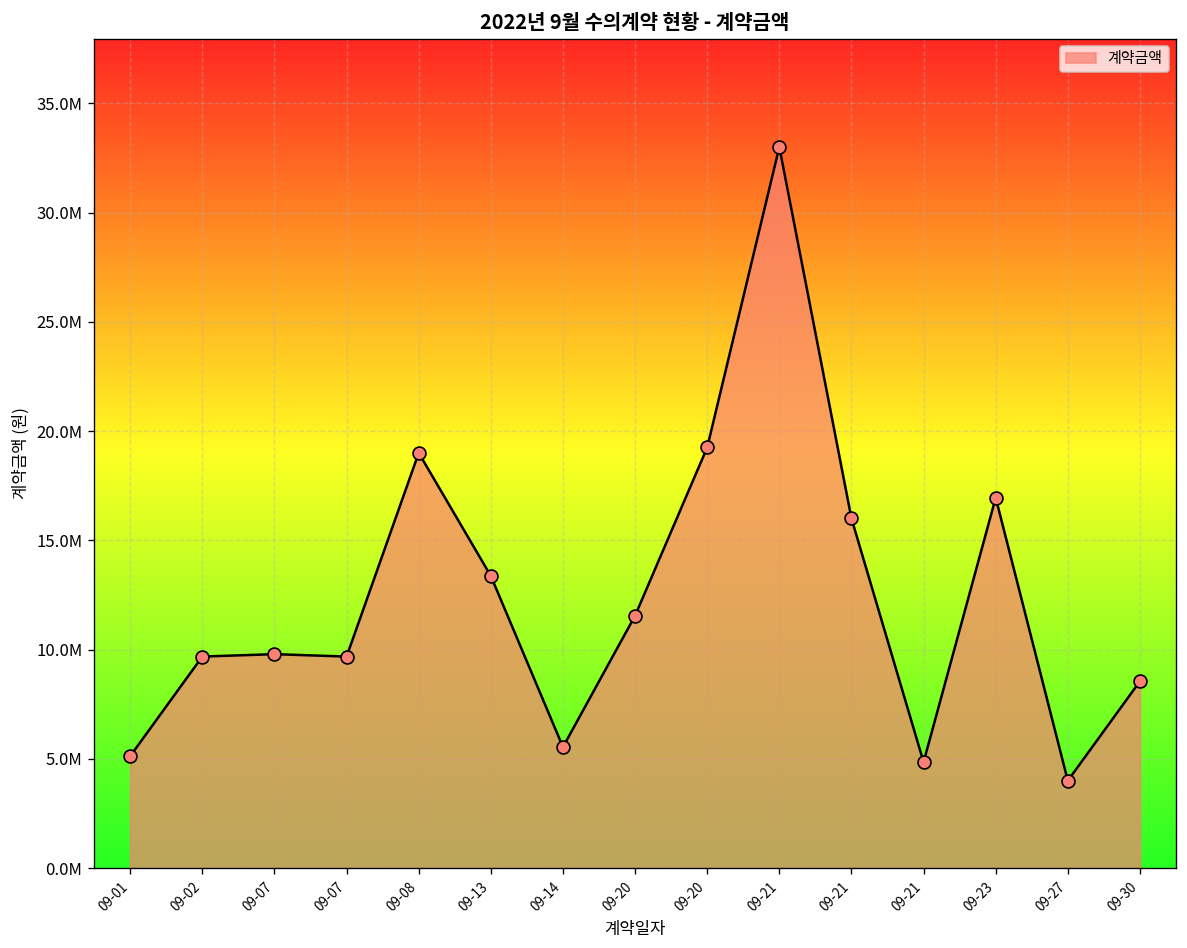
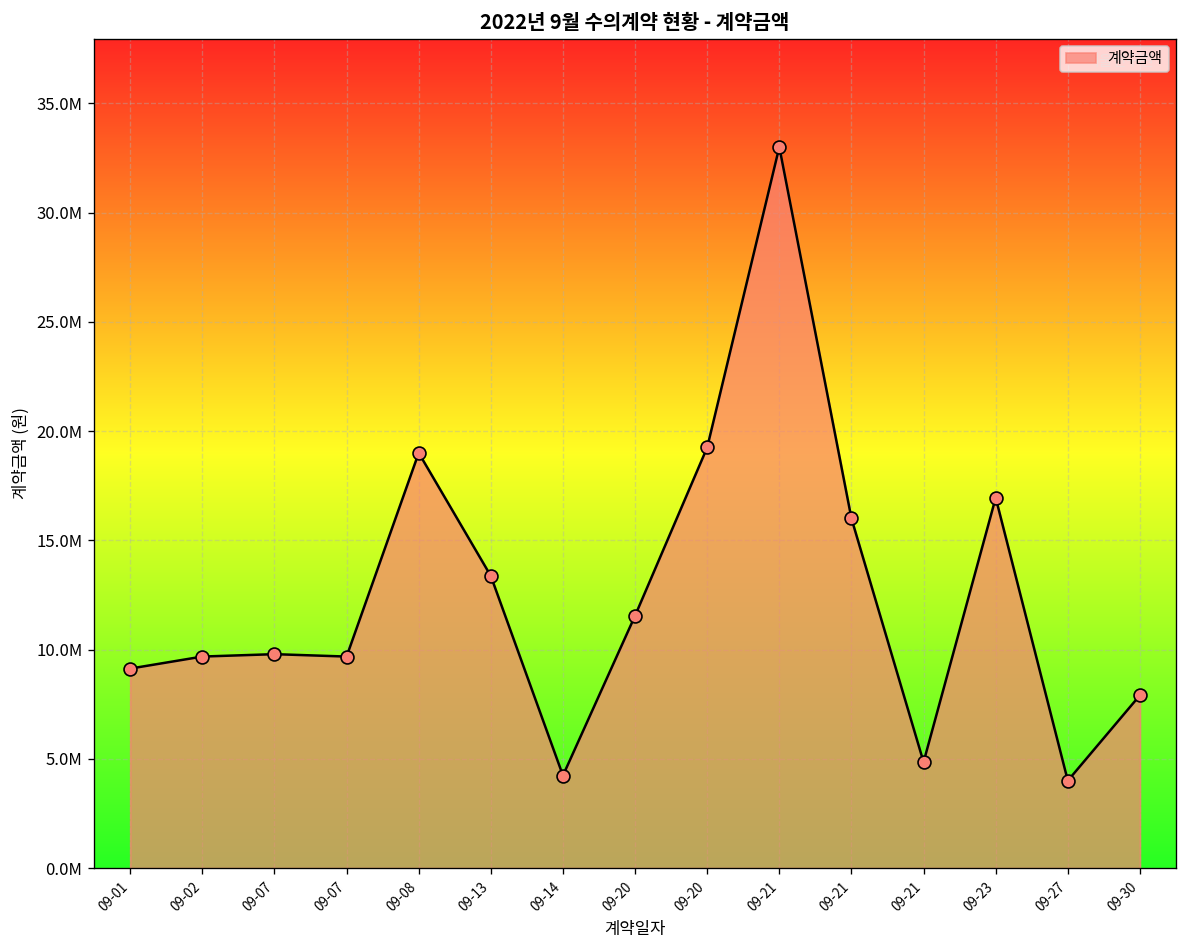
09-01: 5100000 -> 9100000
09-14: 5500000 -> 4200000
09-30: 8600000 -> 7900000
